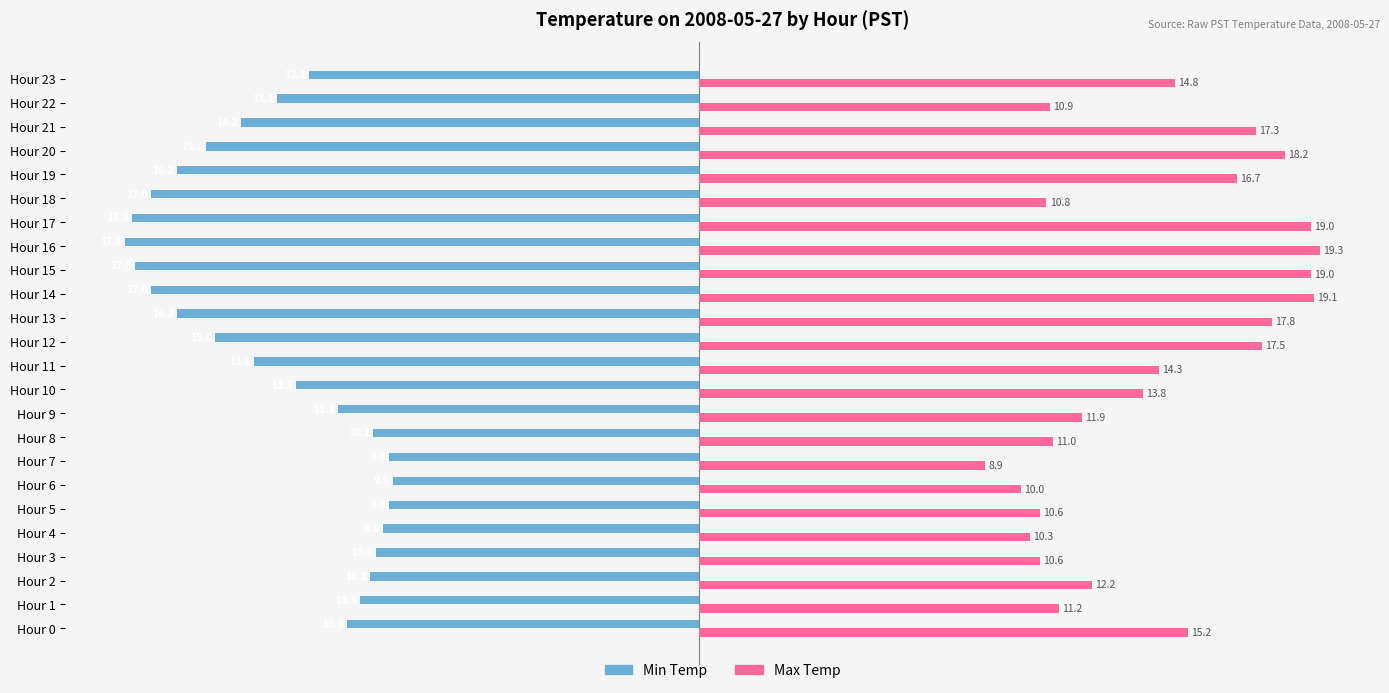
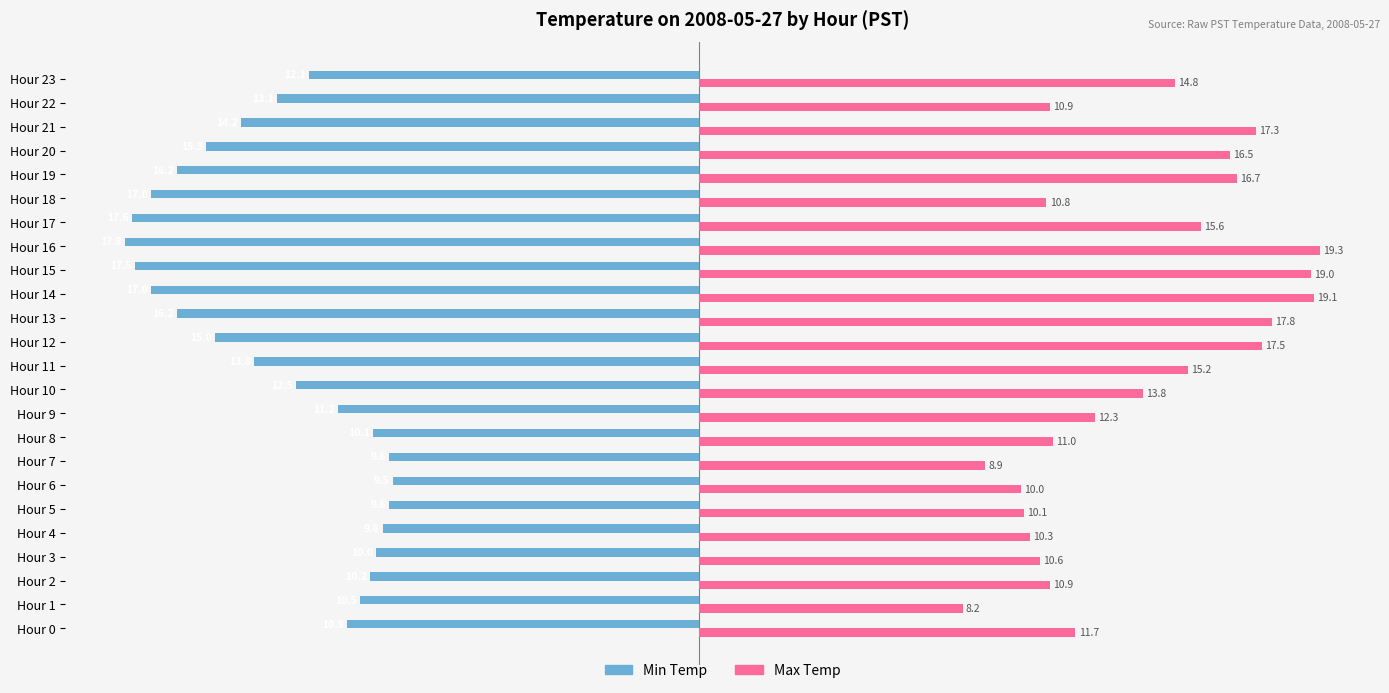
Max Temp, Hour 20: 18.2 -> 16.5
Max Temp, Hour 17: 19.0 -> 15.6
Max Temp, Hour 11: 14.3 -> 15.2
Max Temp, Hour 9: 11.9 -> 12.3
Max Temp, Hour 5: 10.6 -> 10.1
Max Temp, Hour 2: 12.2 -> 10.9
Max Temp, Hour 1: 11.2 -> 8.2
Max Temp, Hour 0: 15.2 -> 11.7
